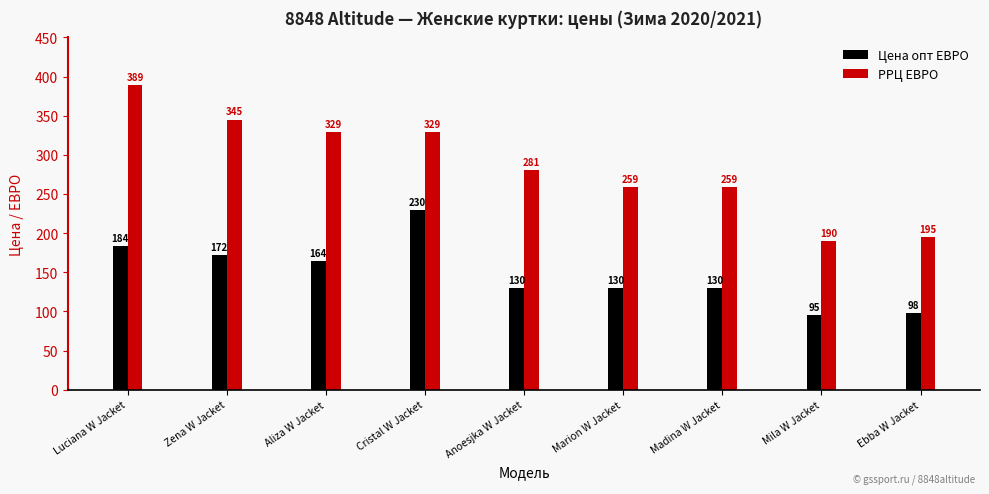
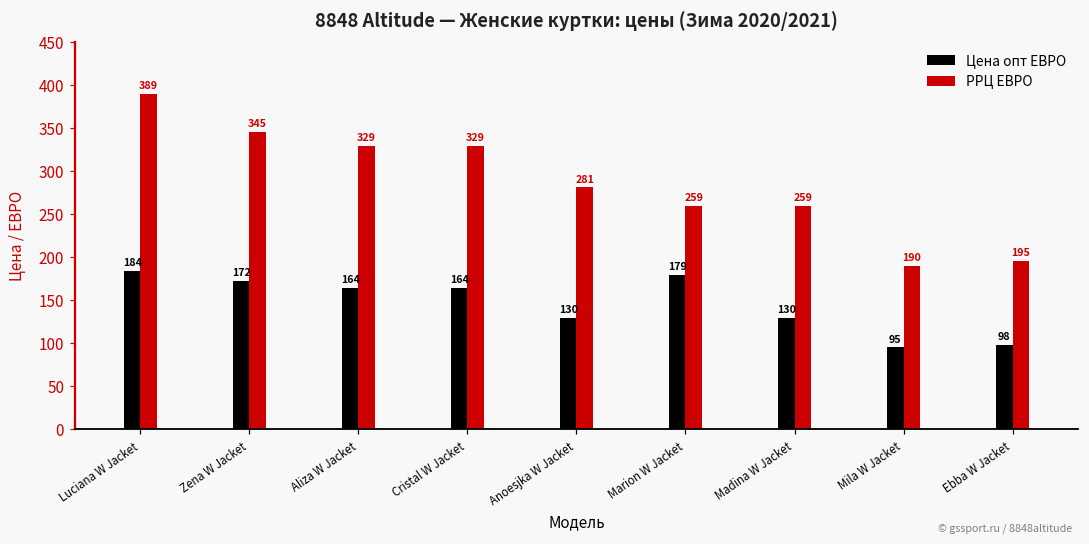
Цена опт ЕВРО, Cristal W Jacket: 230 -> 164
Цена опт ЕВРО, Marion W Jacket: 130 -> 179
